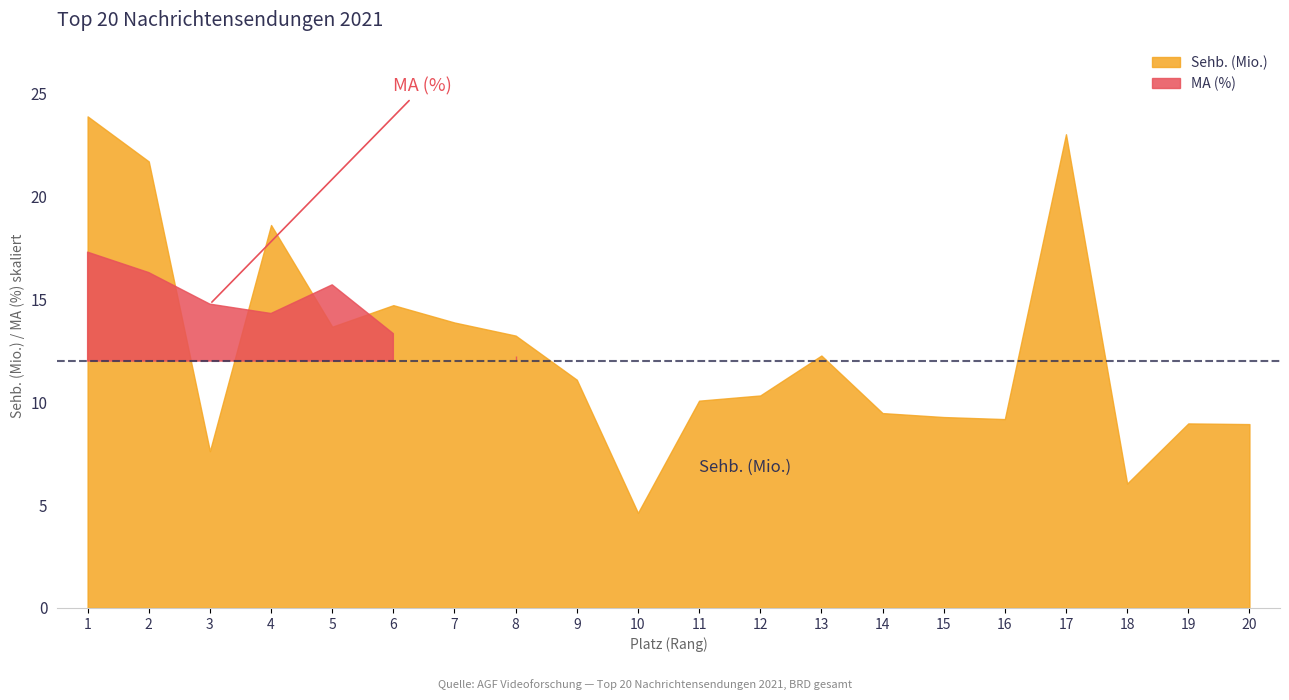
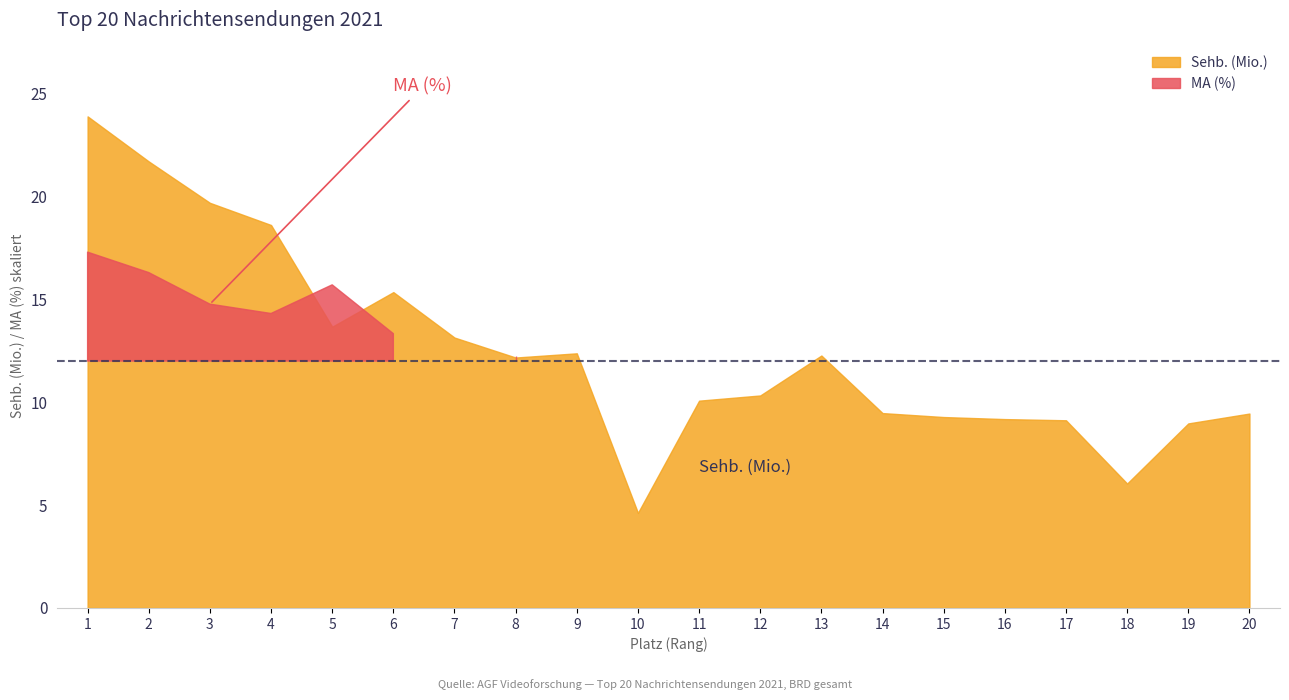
3: 7.6 -> 19.7
6: 14.7 -> 15.4
7: 13.9 -> 13.1
8: 13.2 -> 12.2
9: 11.1 -> 12.4
17: 23.0 -> 9.1
20: 8.9 -> 9.4
